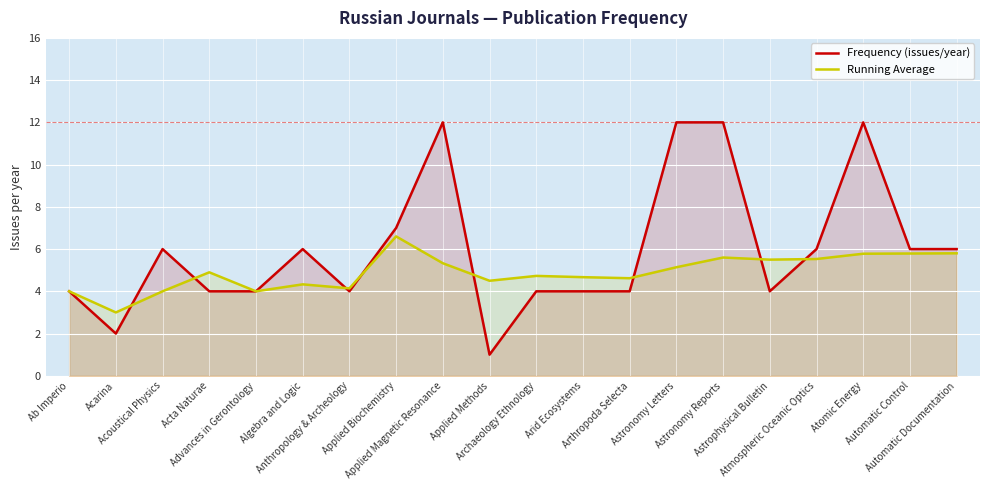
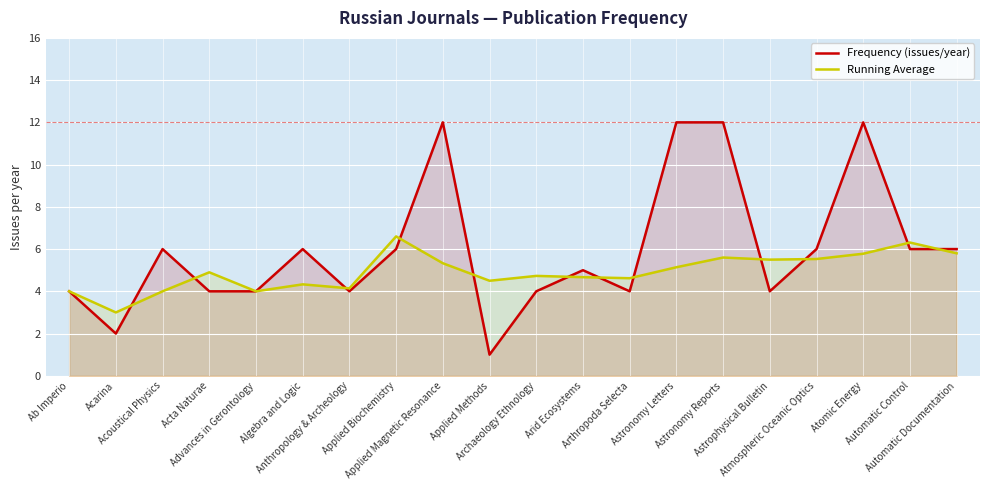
Frequency (issues/year), Applied Biochemistry: 7 -> 6
Frequency (issues/year), Arid Ecosystems: 4 -> 5
Running Average, Automatic Control: 5.8 -> 6.3
